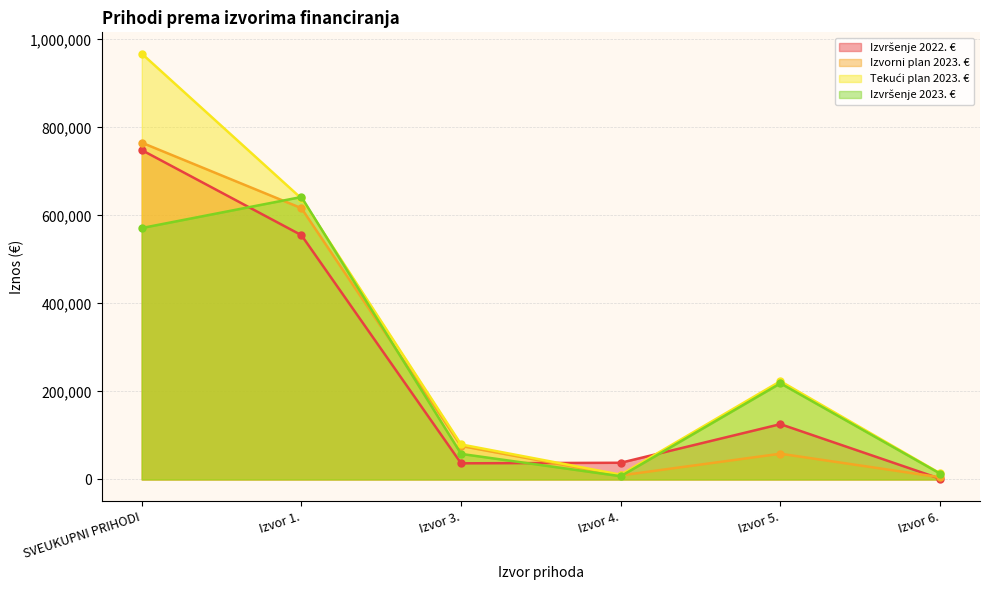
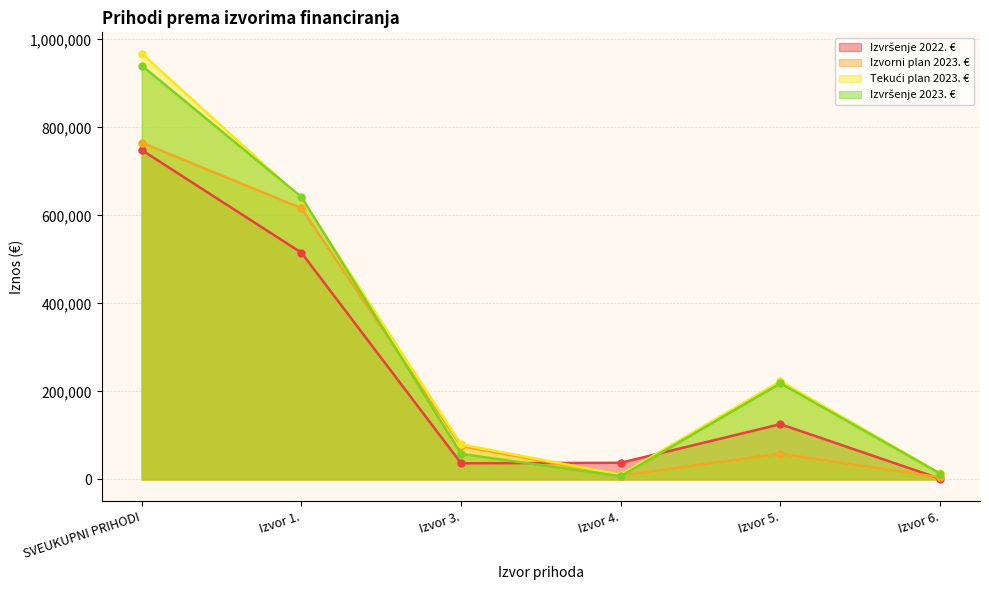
Izvršenje 2023. €, SVEUKUPNI PRIHODI: 570,000 -> 940,000
Izvršenje 2022. €, Izvor 1.: 560,000 -> 520,000
